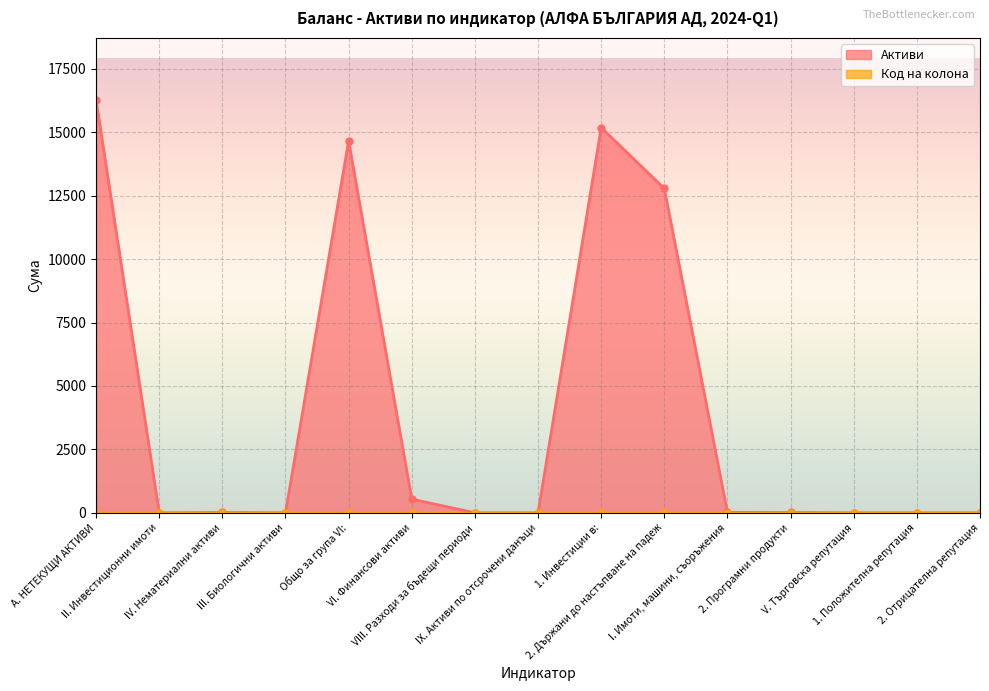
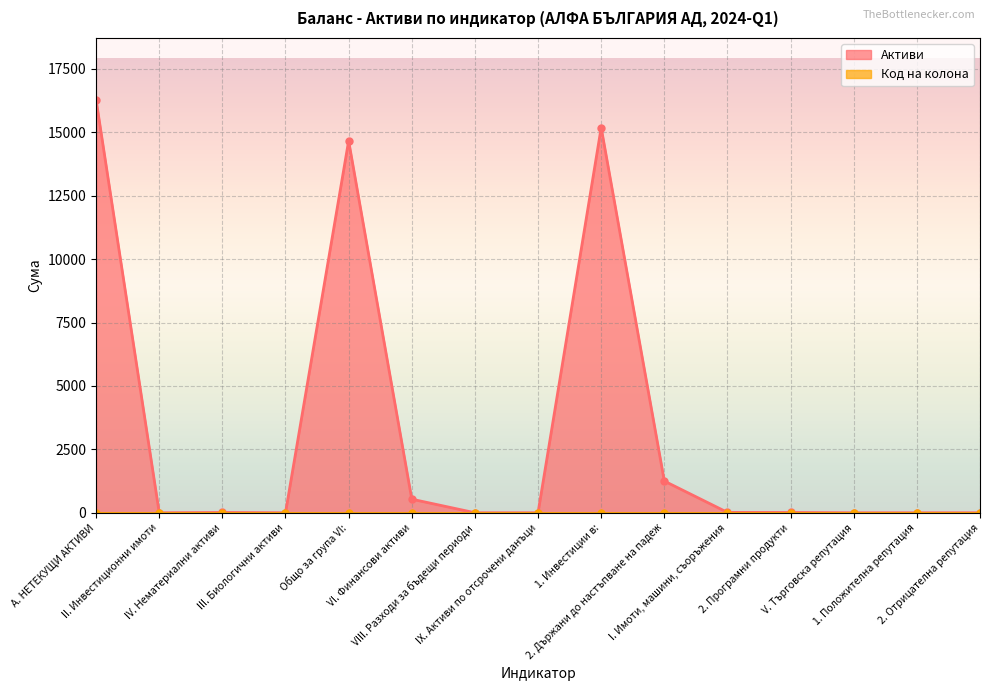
Активи, 2. Държани до настъпване на падеж: 12800 -> 1200
